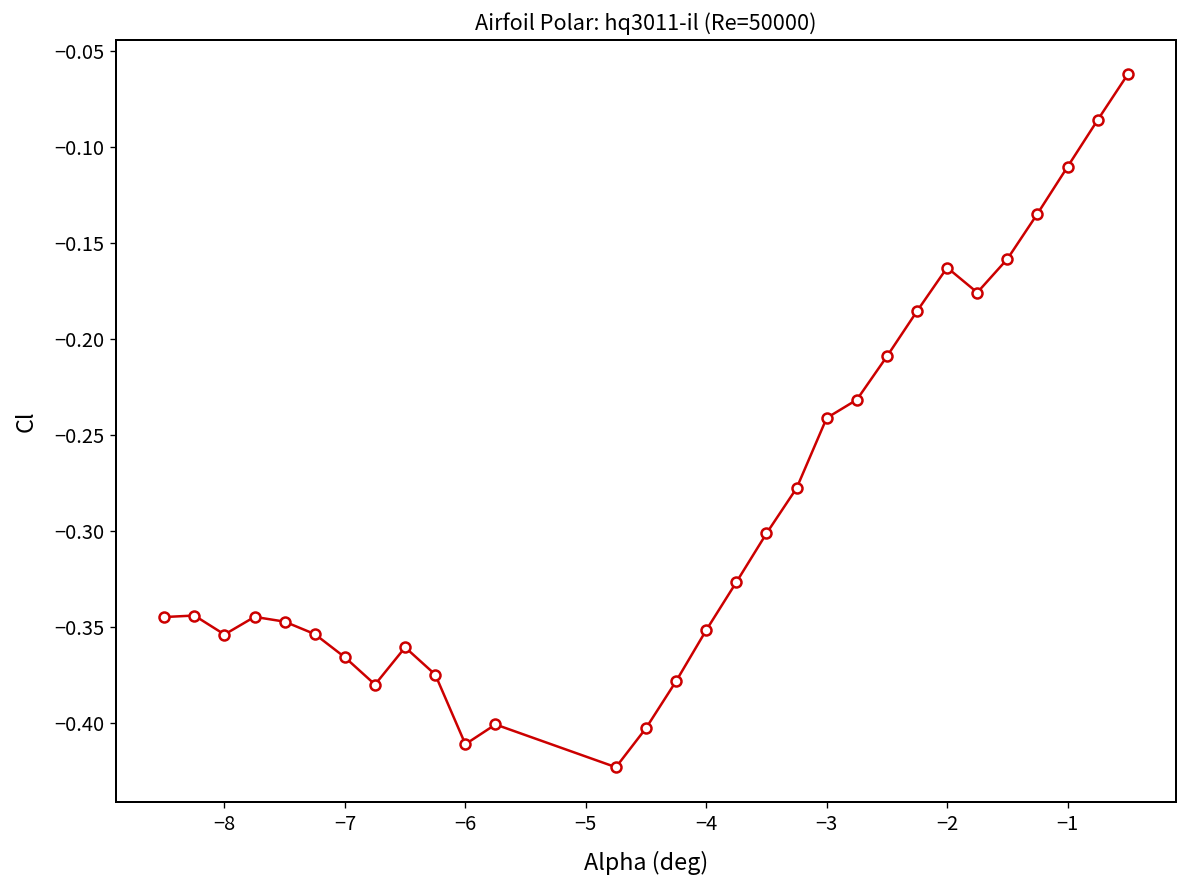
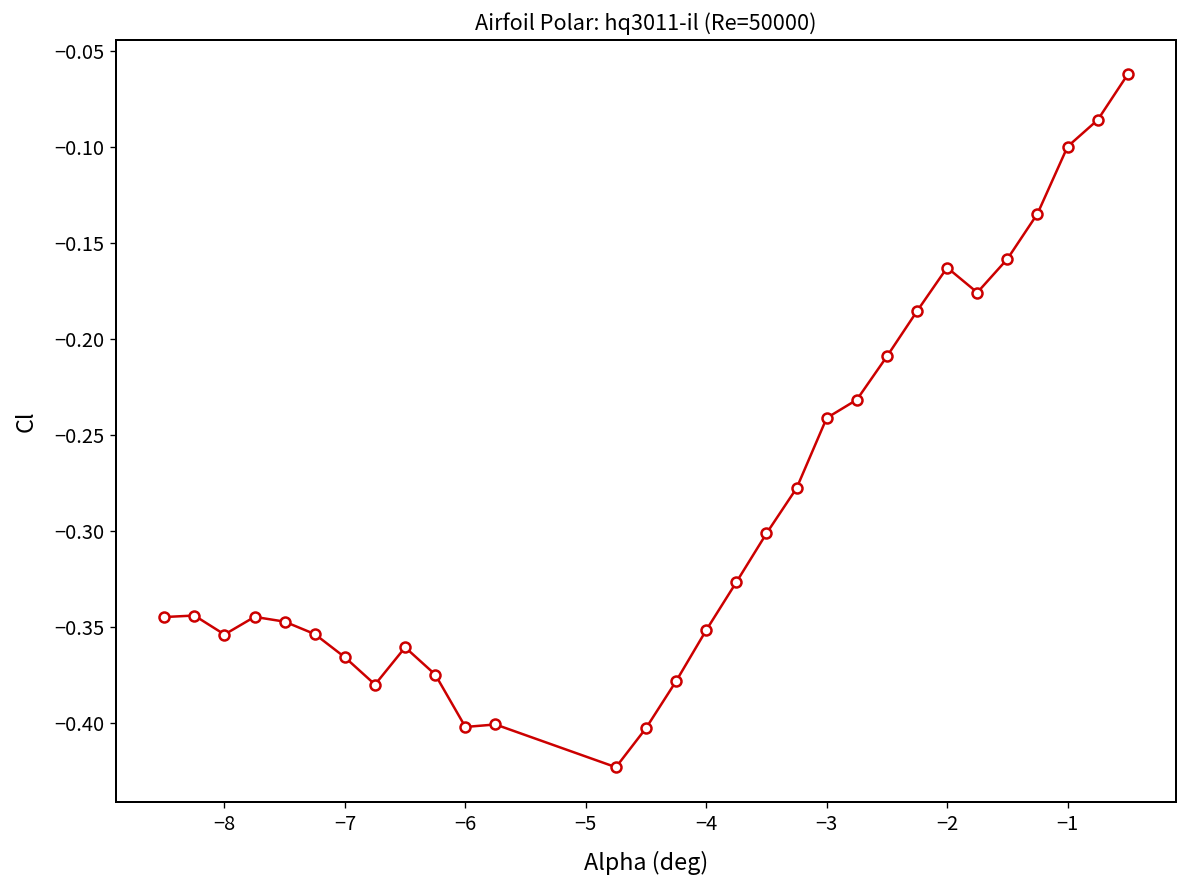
−6: -0.411 -> -0.402
−1: -0.110 -> -0.100
